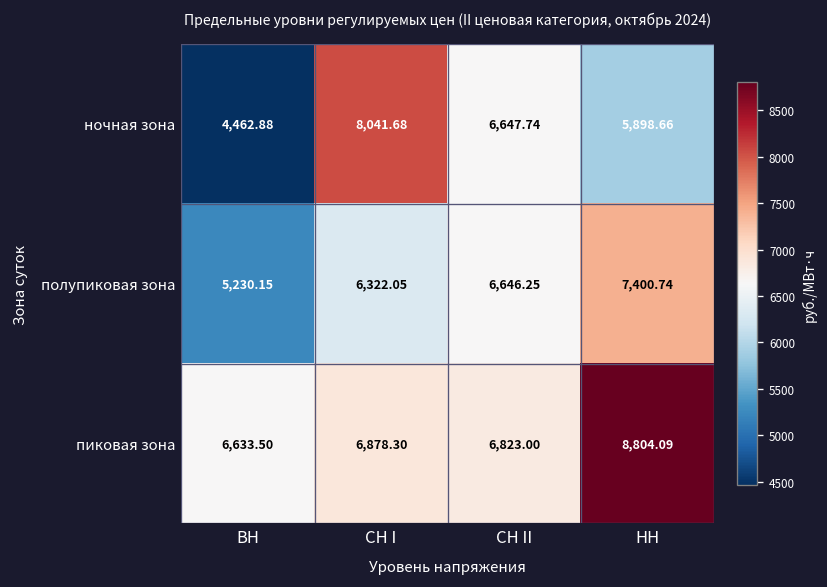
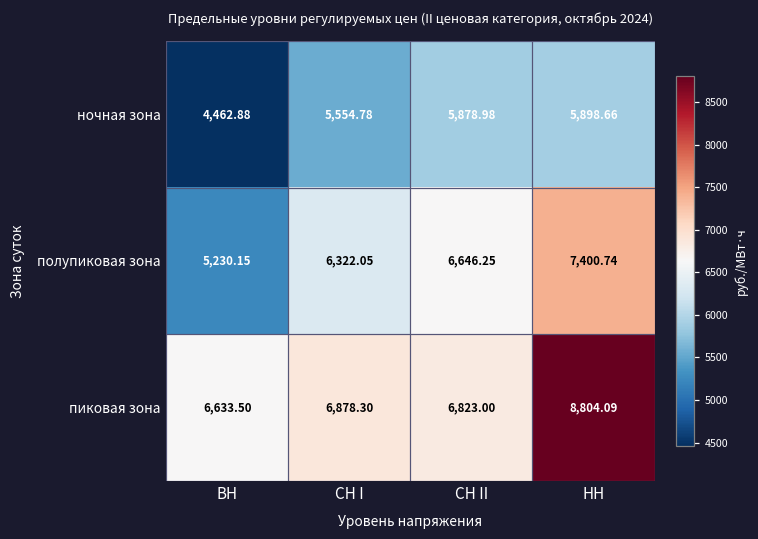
ночная зона, СН I: 8,041.68 -> 5,554.78
ночная зона, СН II: 6,647.74 -> 5,878.98
